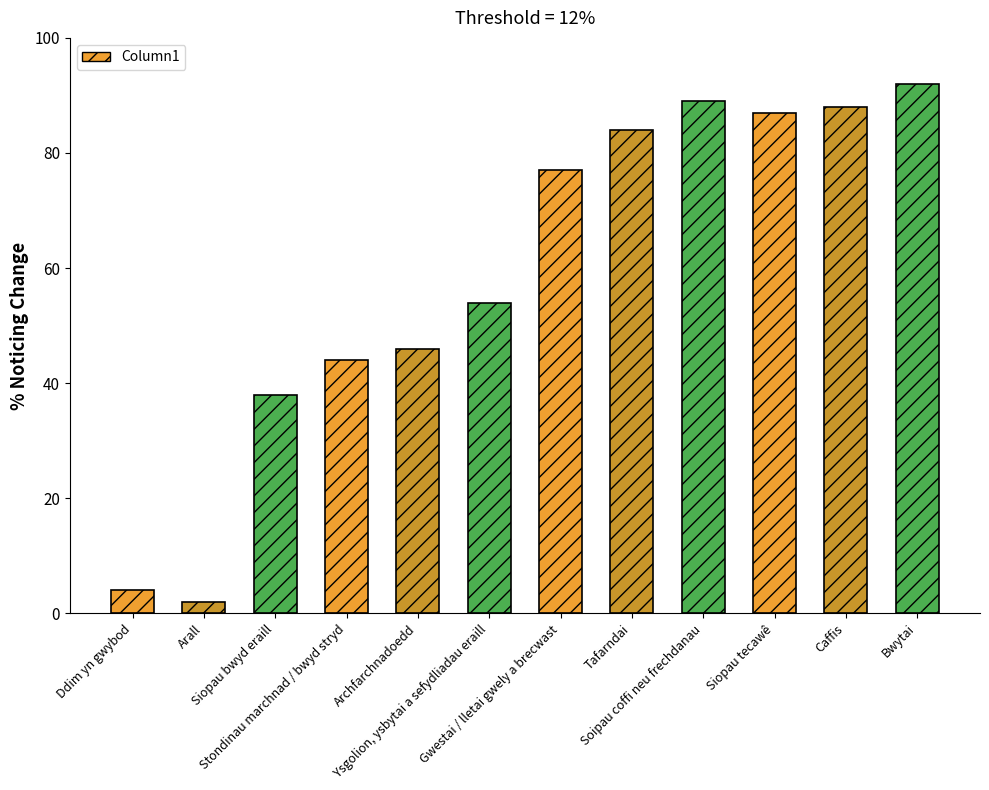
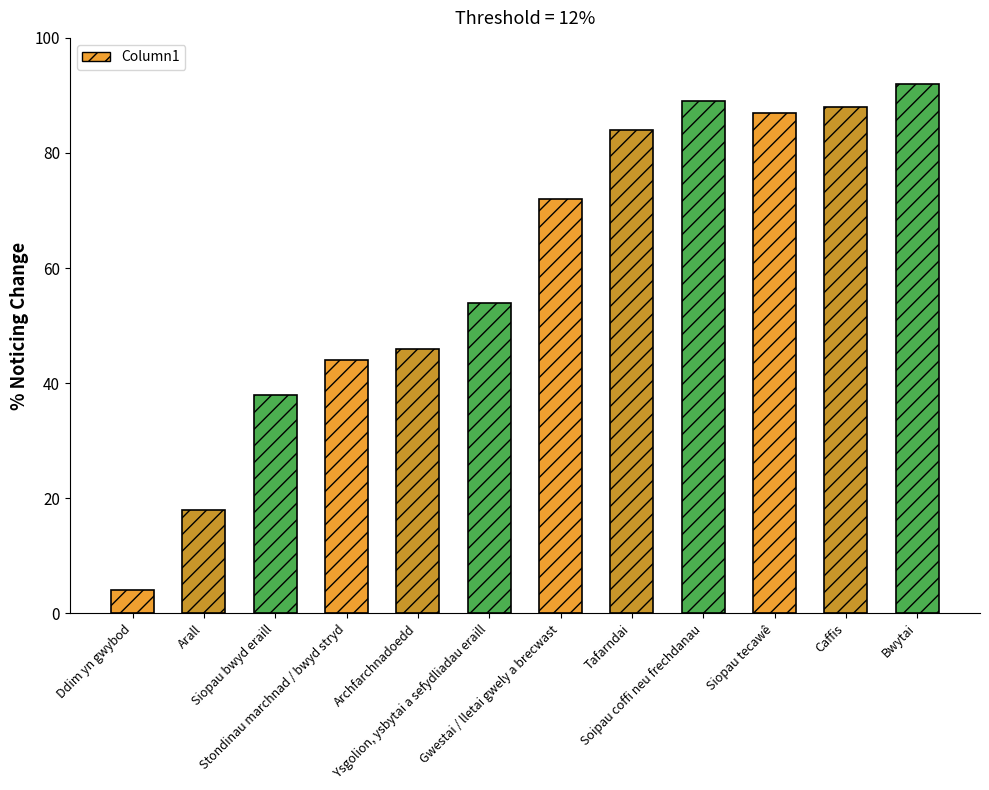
Arall: 2 -> 18
Gwestai / lletai gwely a brecwast: 77 -> 72
